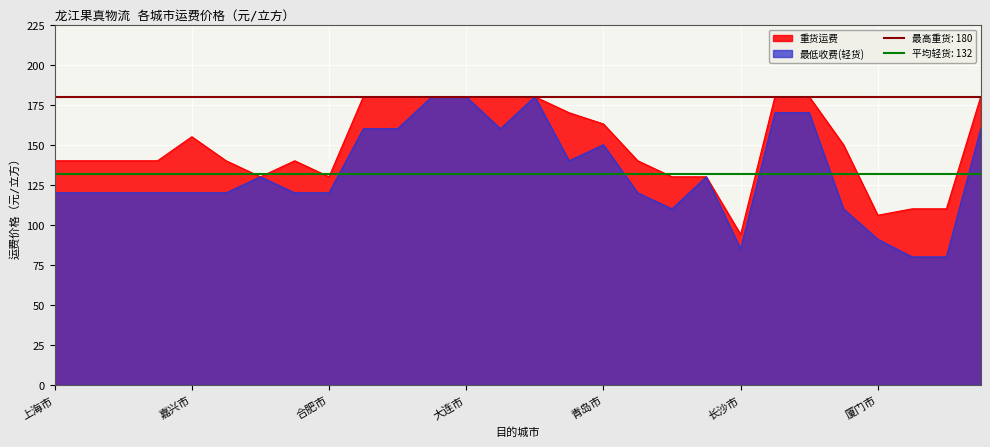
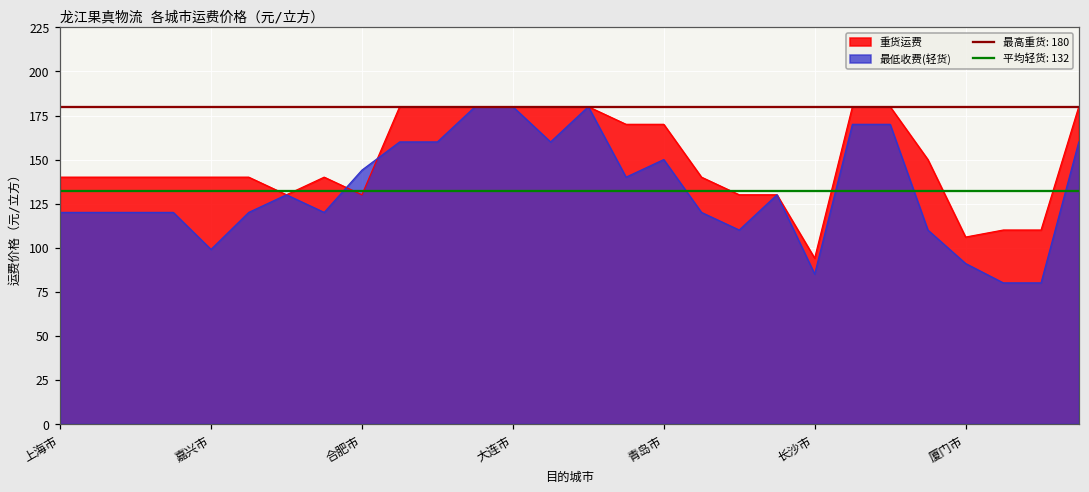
重货运费, 嘉兴市: 155 -> 140
最低收费(轻货), 嘉兴市: 120 -> 99
最低收费(轻货), 合肥市: 120 -> 144
重货运费, 青岛市: 163 -> 170
